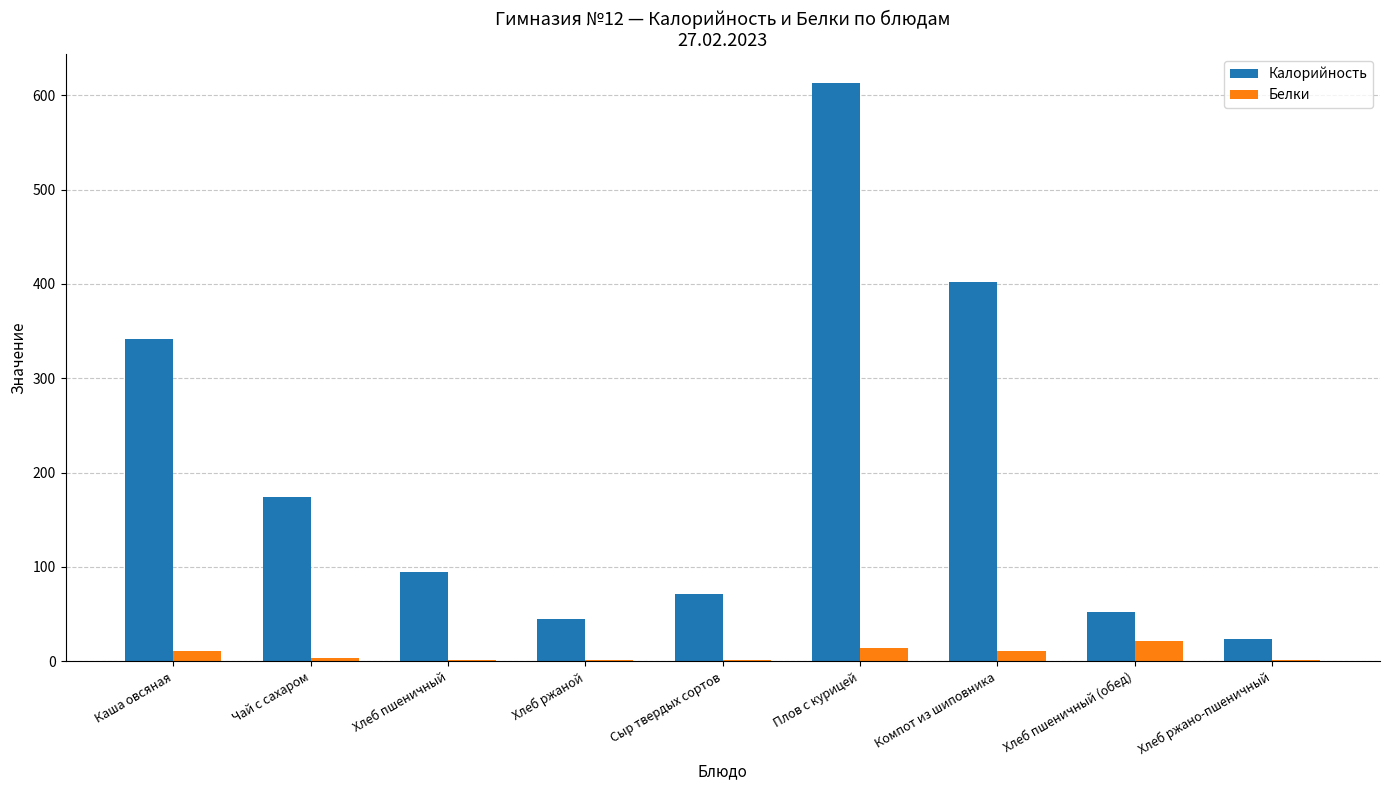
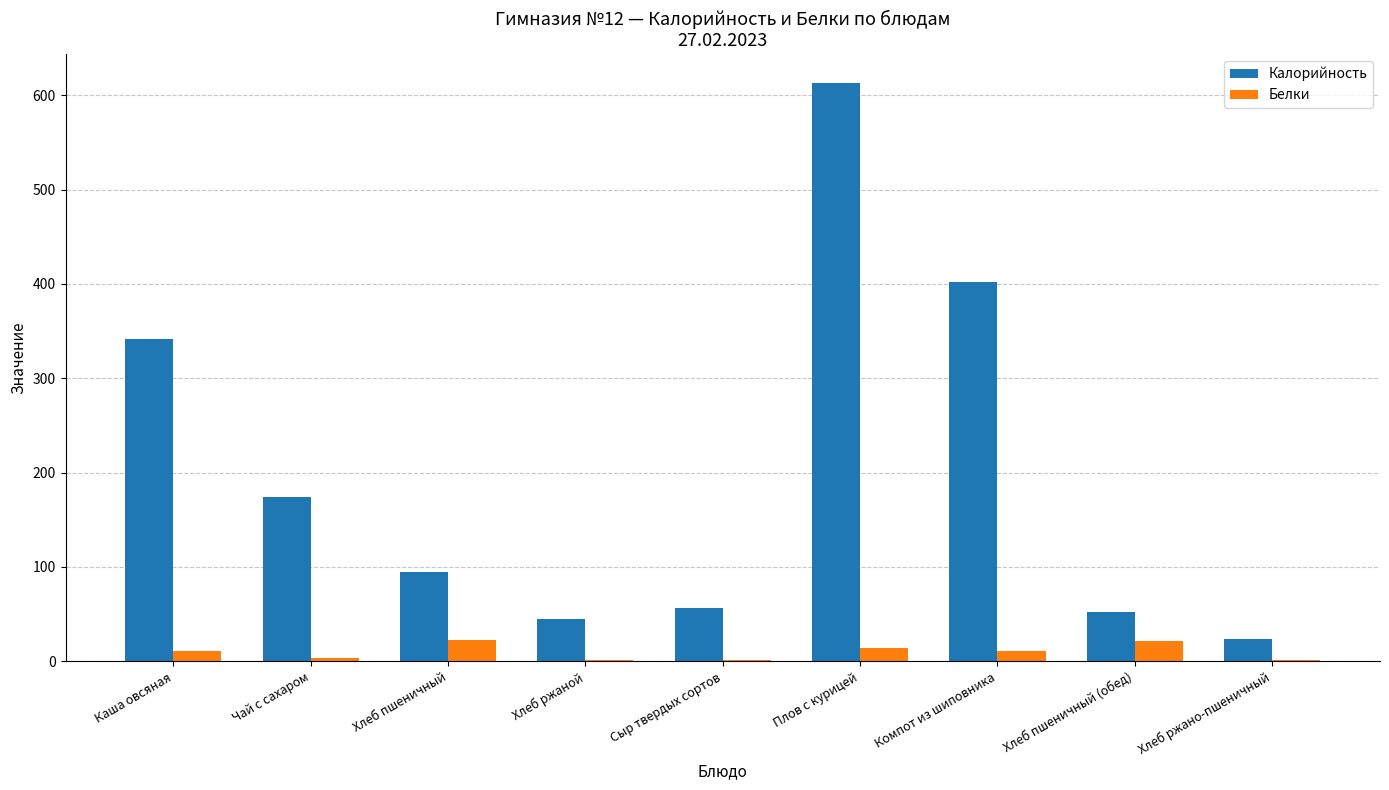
Белки, Хлеб пшеничный: 0 -> 20
Калорийность, Сыр твердых сортов: 70 -> 60
